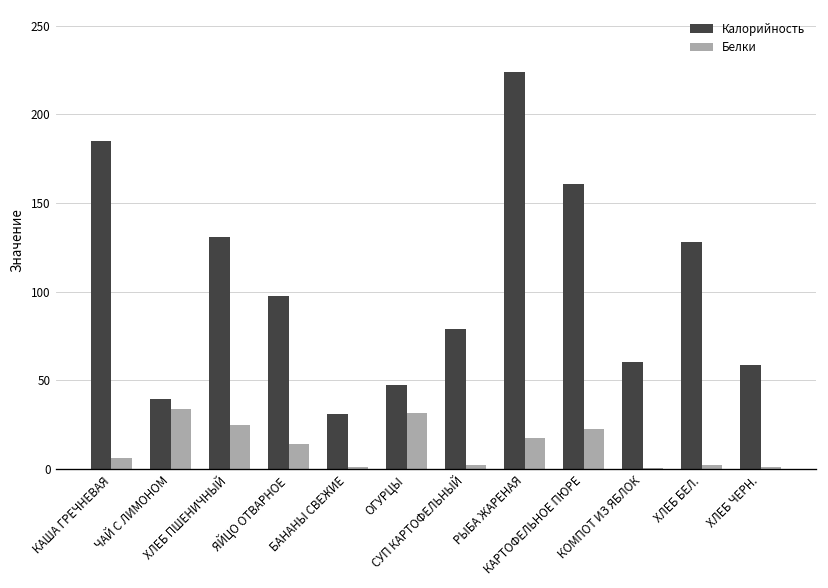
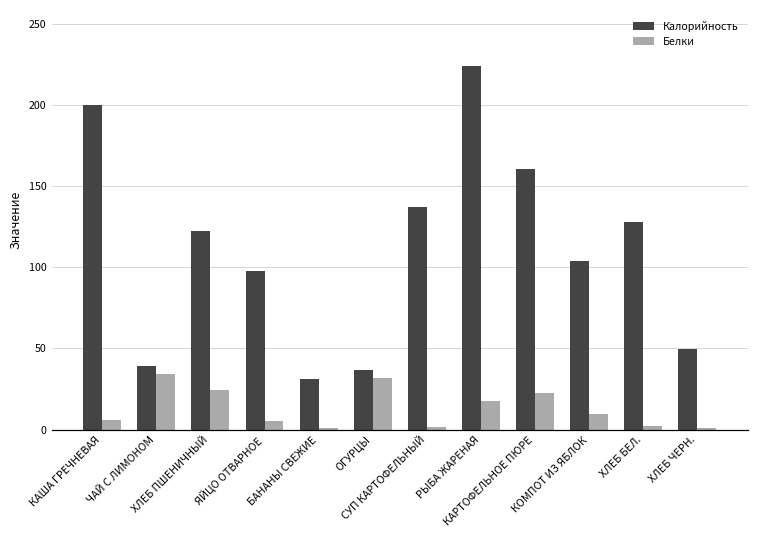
Калорийность, КАША ГРЕЧНЕВАЯ: 185 -> 200
Калорийность, ХЛЕБ ПШЕНИЧНЫЙ: 131 -> 123
Белки, ЯЙЦО ОТВАРНОЕ: 14 -> 5
Калорийность, ОГУРЦЫ: 47 -> 37
Калорийность, СУП КАРТОФЕЛЬНЫЙ: 79 -> 137
Калорийность, КОМПОТ ИЗ ЯБЛОК: 60 -> 104
Белки, КОМПОТ ИЗ ЯБЛОК: 0 -> 10
Калорийность, ХЛЕБ ЧЕРН.: 59 -> 50
